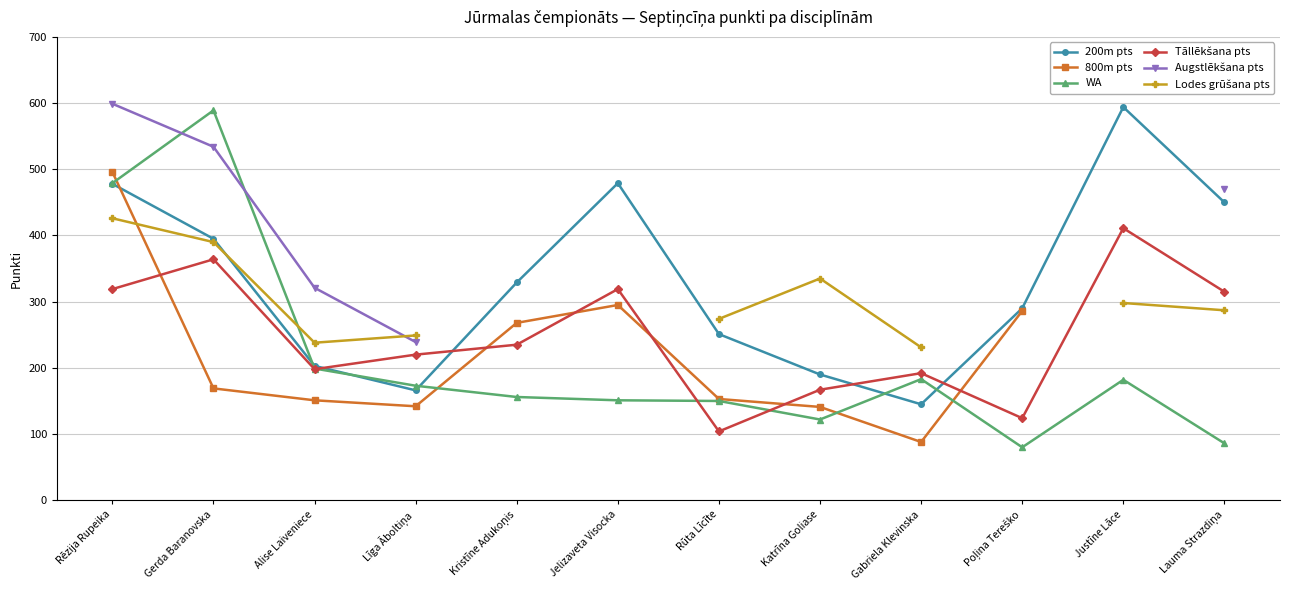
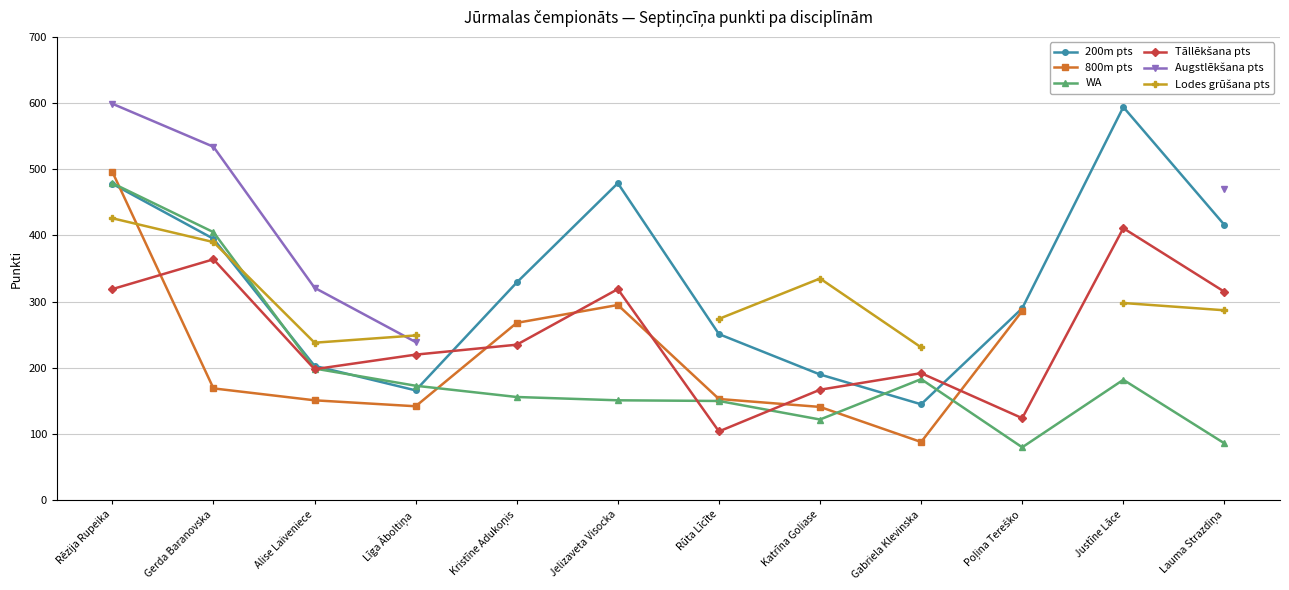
WA, Gerda Baranovska: 590 -> 410
200m pts, Lauma Strazdiņa: 450 -> 420
